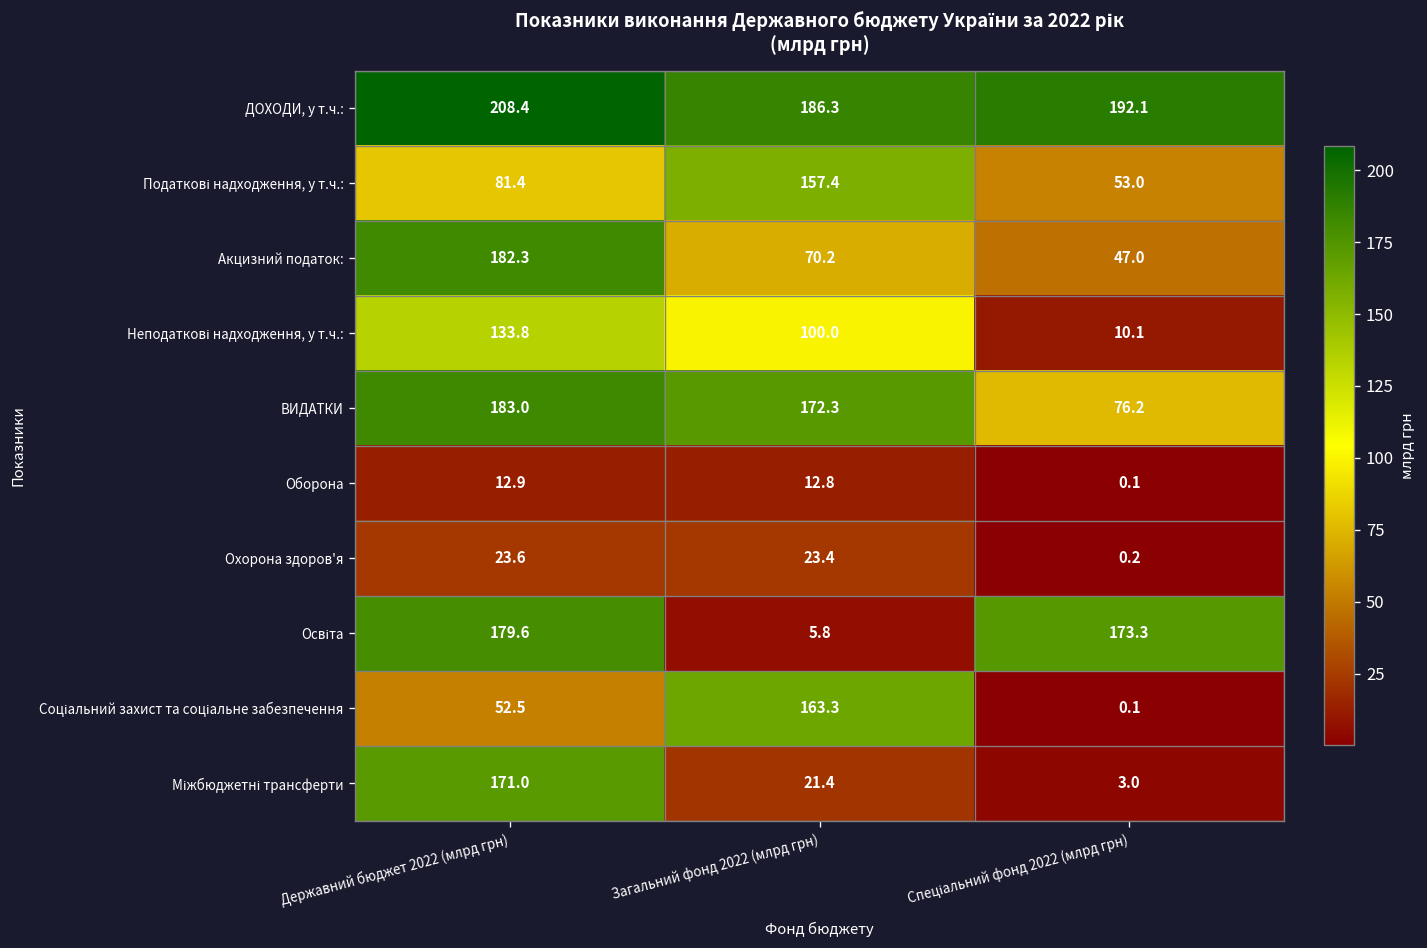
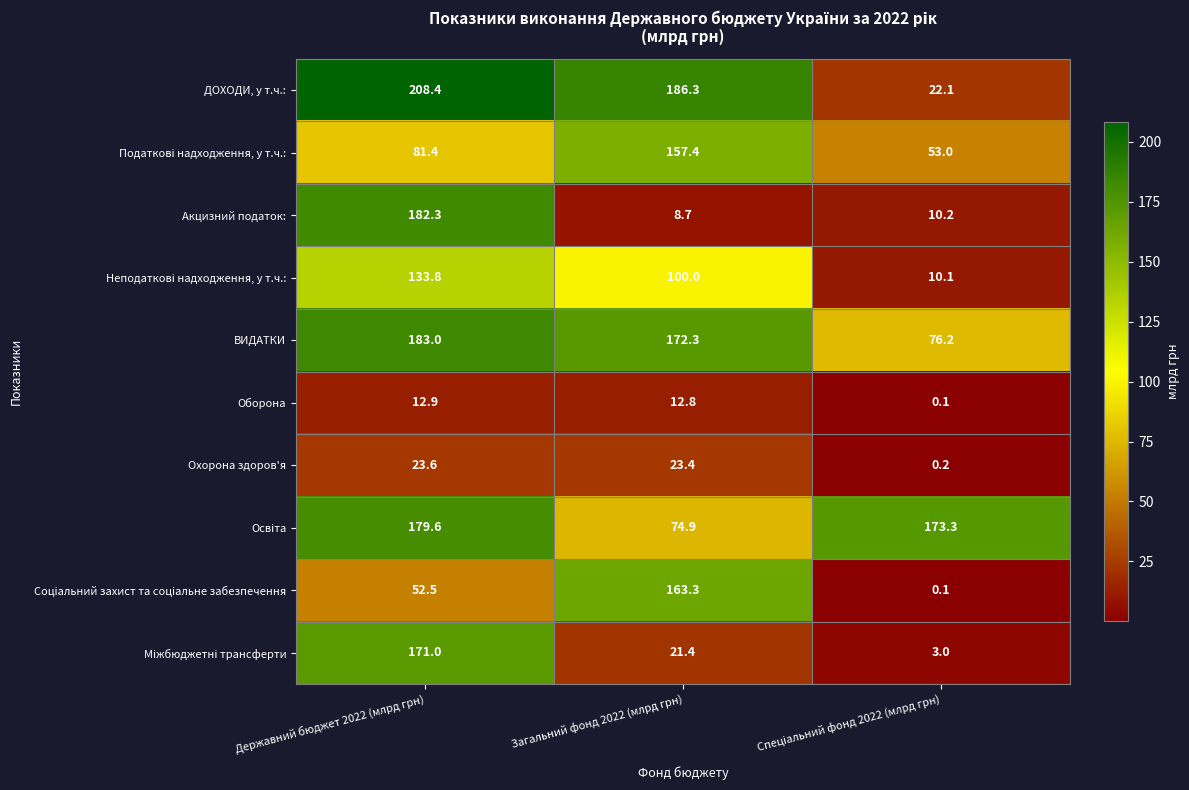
ДОХОДИ, у т.ч.:, Спеціальний фонд 2022 (млрд грн): 192.1 -> 22.1
Акцизний податок:, Загальний фонд 2022 (млрд грн): 70.2 -> 8.7
Акцизний податок:, Спеціальний фонд 2022 (млрд грн): 47.0 -> 10.2
Освіта, Загальний фонд 2022 (млрд грн): 5.8 -> 74.9
